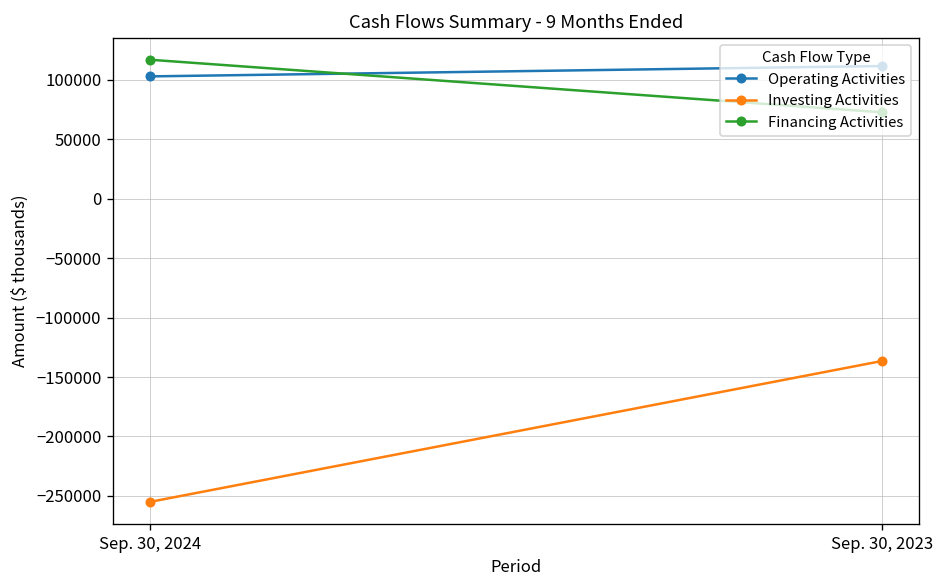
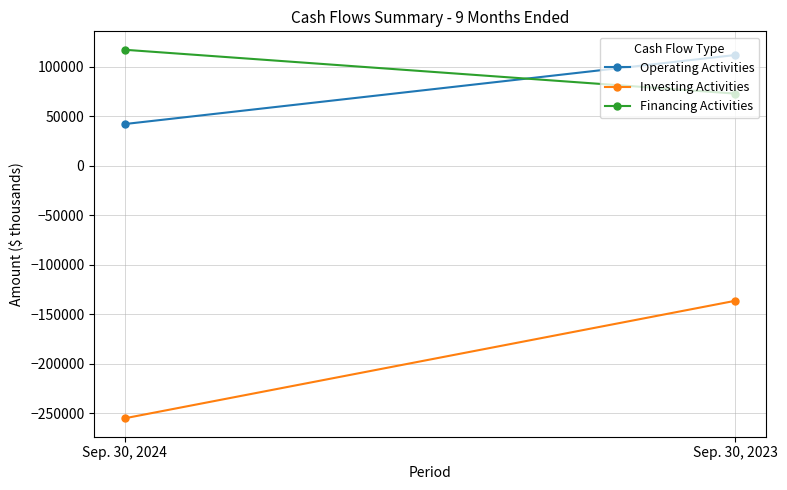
Operating Activities, Sep. 30, 2024: 100000 -> 40000
